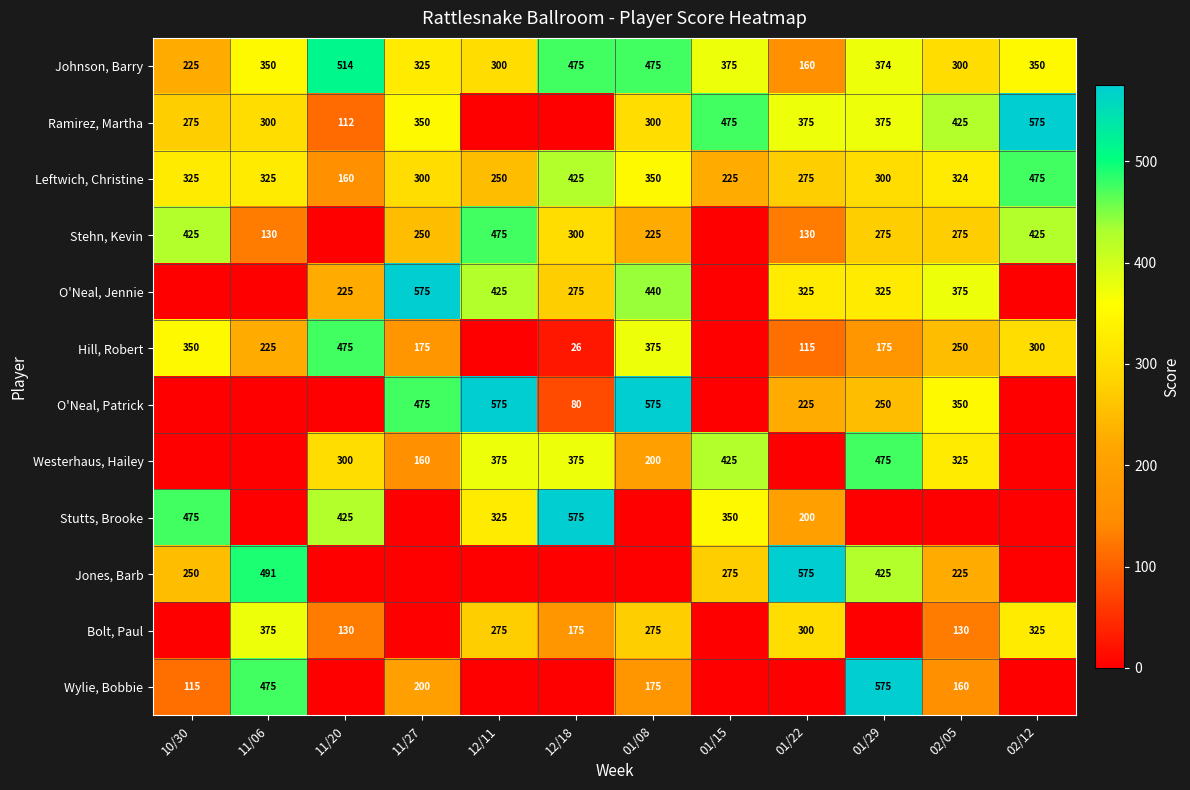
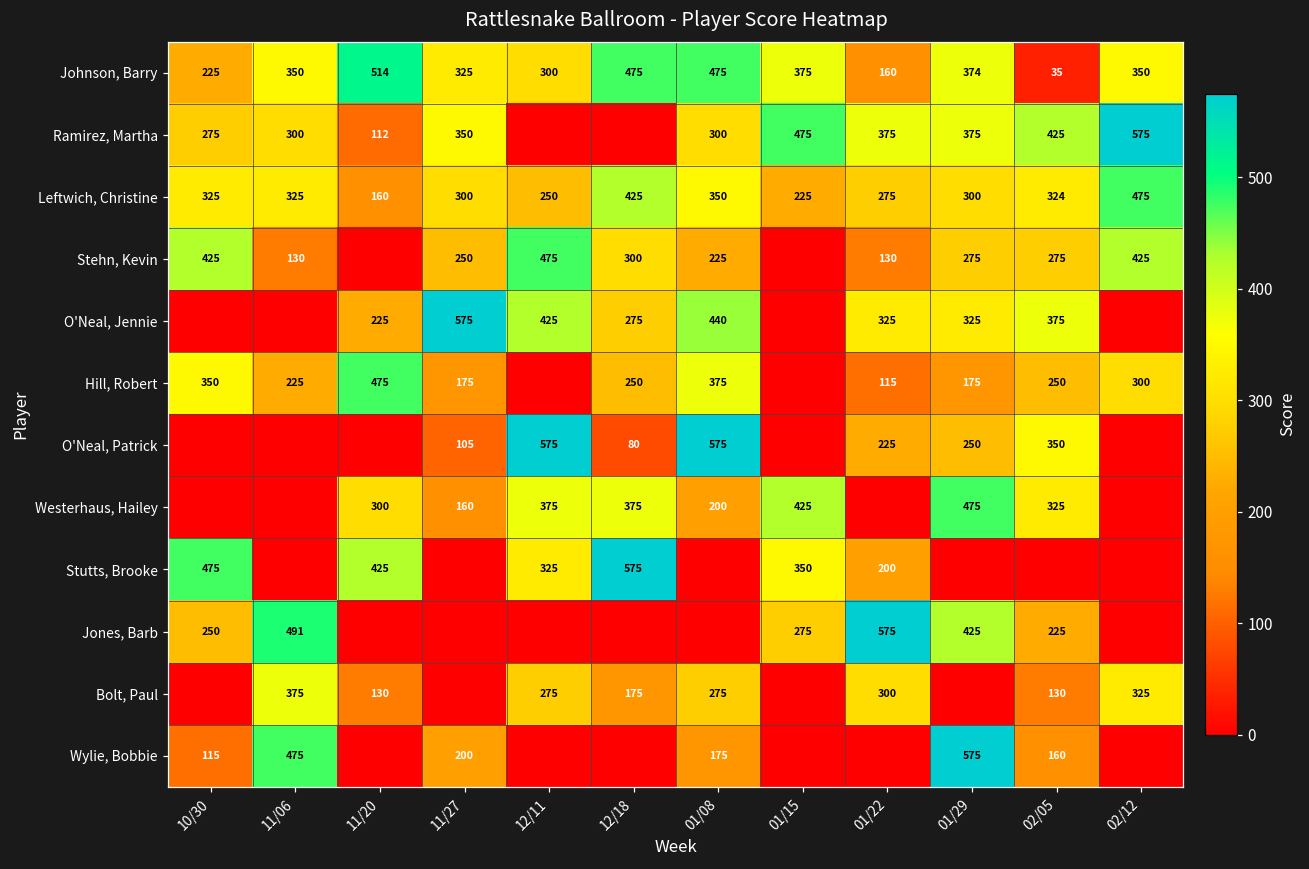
Johnson, Barry, 02/05: 300 -> 35
Hill, Robert, 12/18: 26 -> 250
O'Neal, Patrick, 11/27: 475 -> 105
